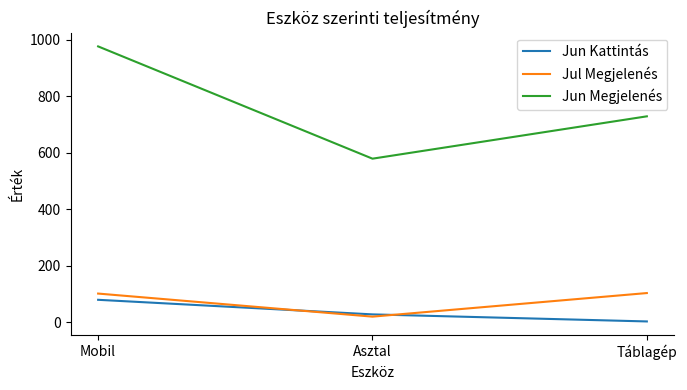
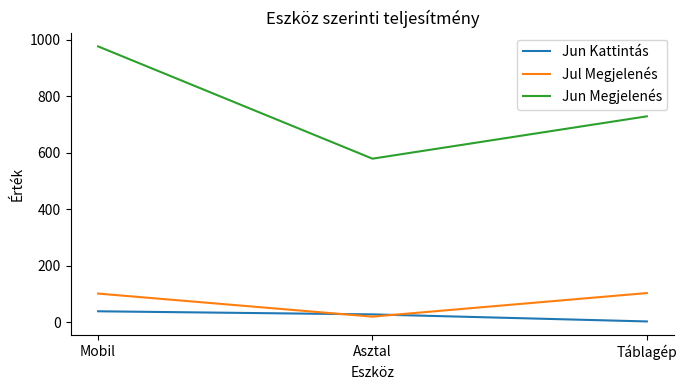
Jun Kattintás, Mobil: 80 -> 40
